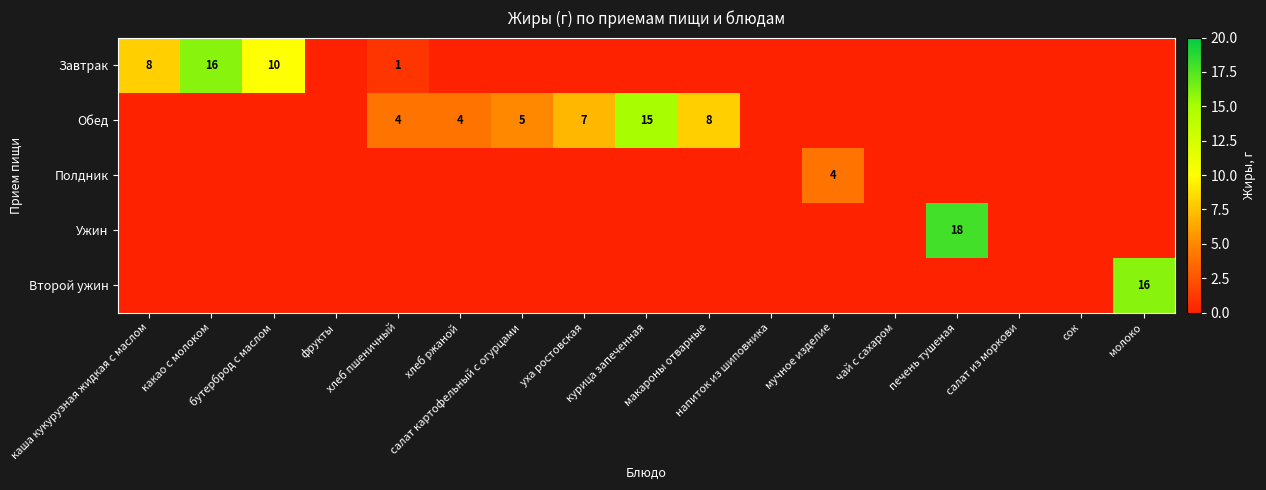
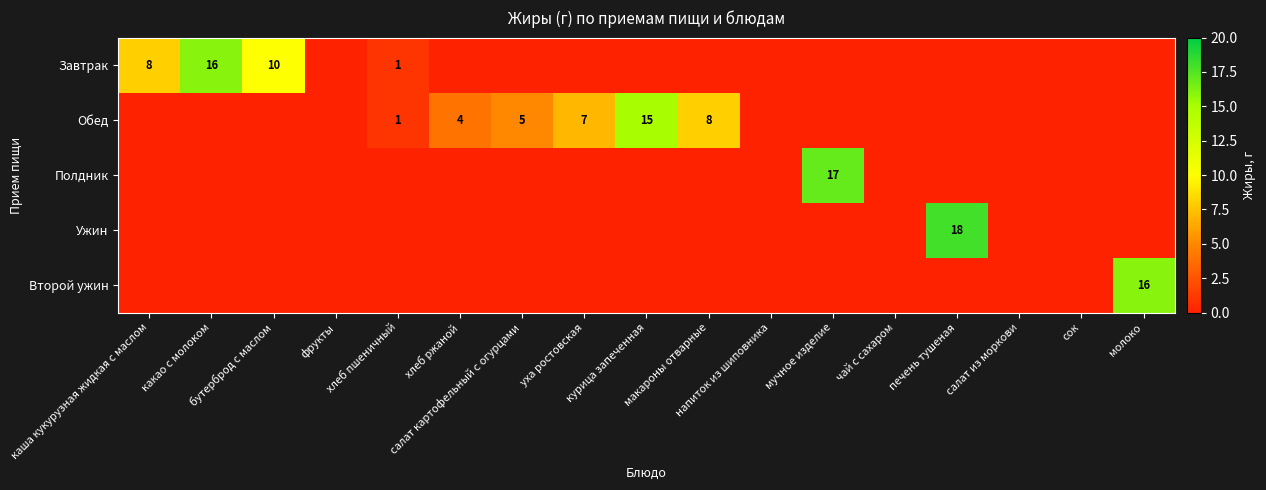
Обед, хлеб пшеничный: 4 -> 1
Полдник, мучное изделие: 4 -> 17
